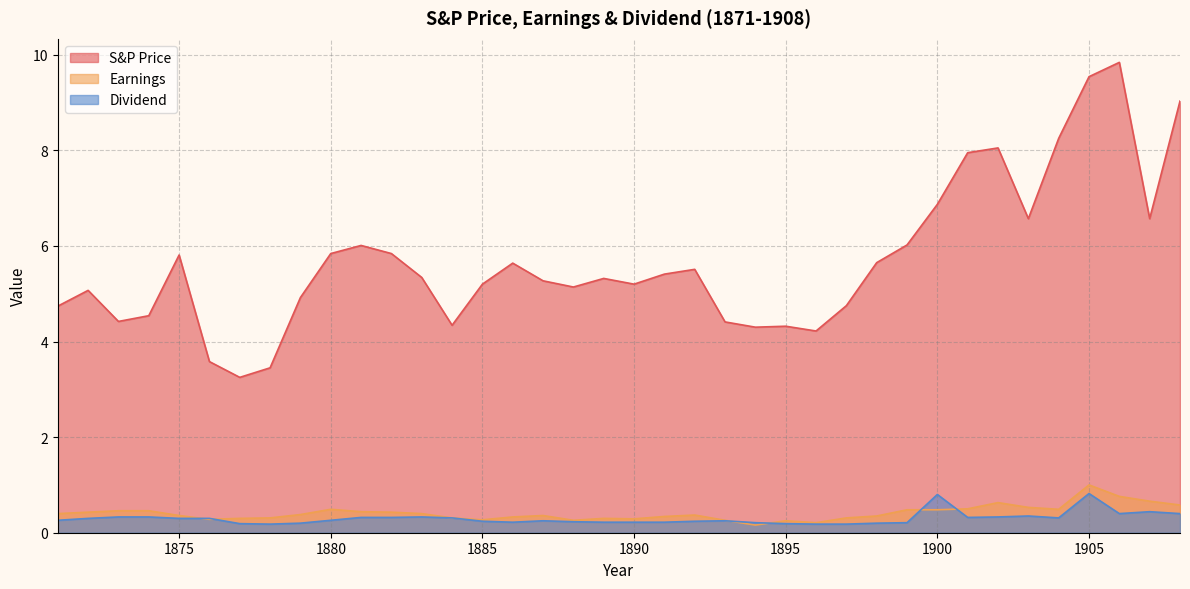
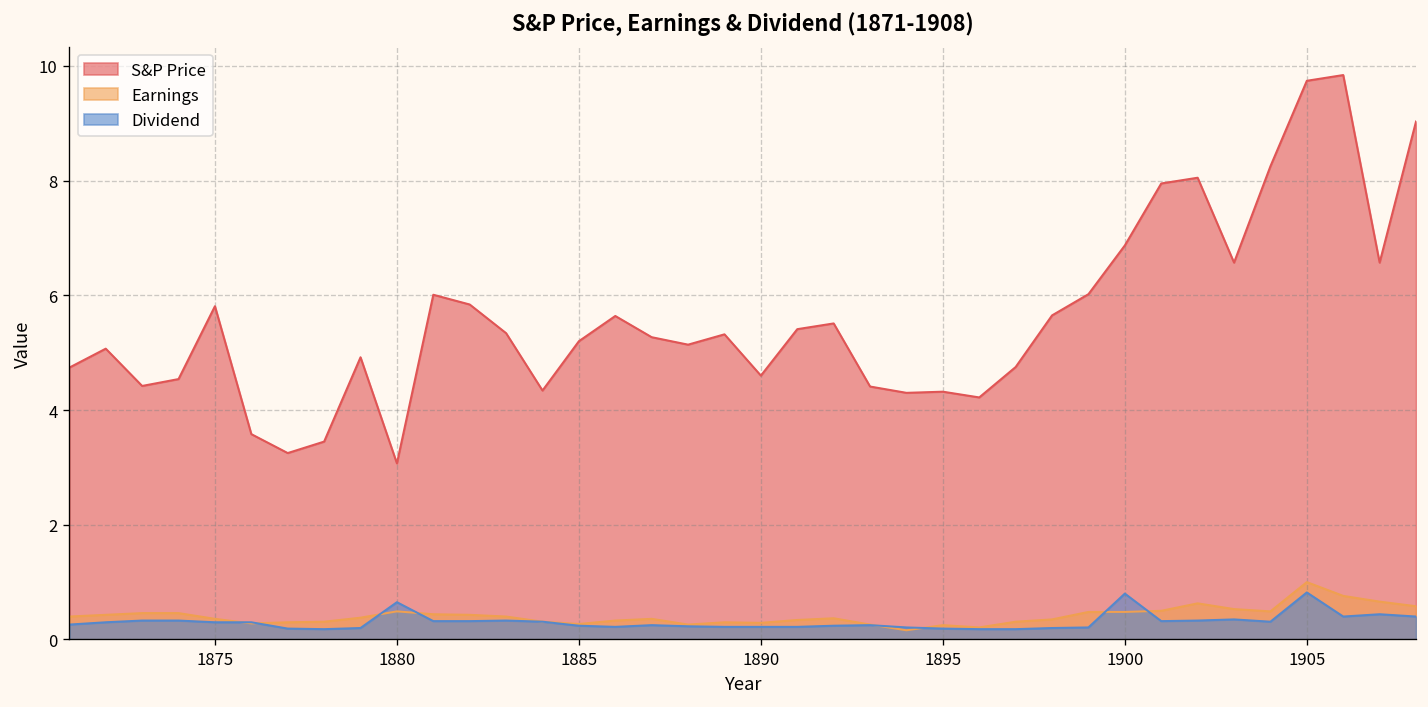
S&P Price, 1880: 5.8 -> 3.1
Dividend, 1880: 0.3 -> 0.7
S&P Price, 1890: 5.2 -> 4.6
S&P Price, 1905: 9.5 -> 9.7
